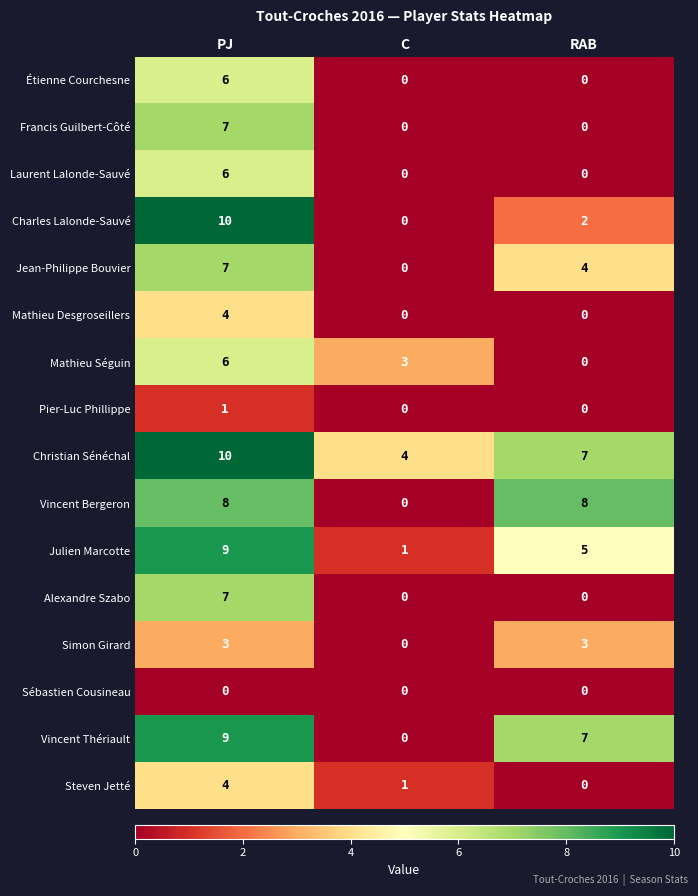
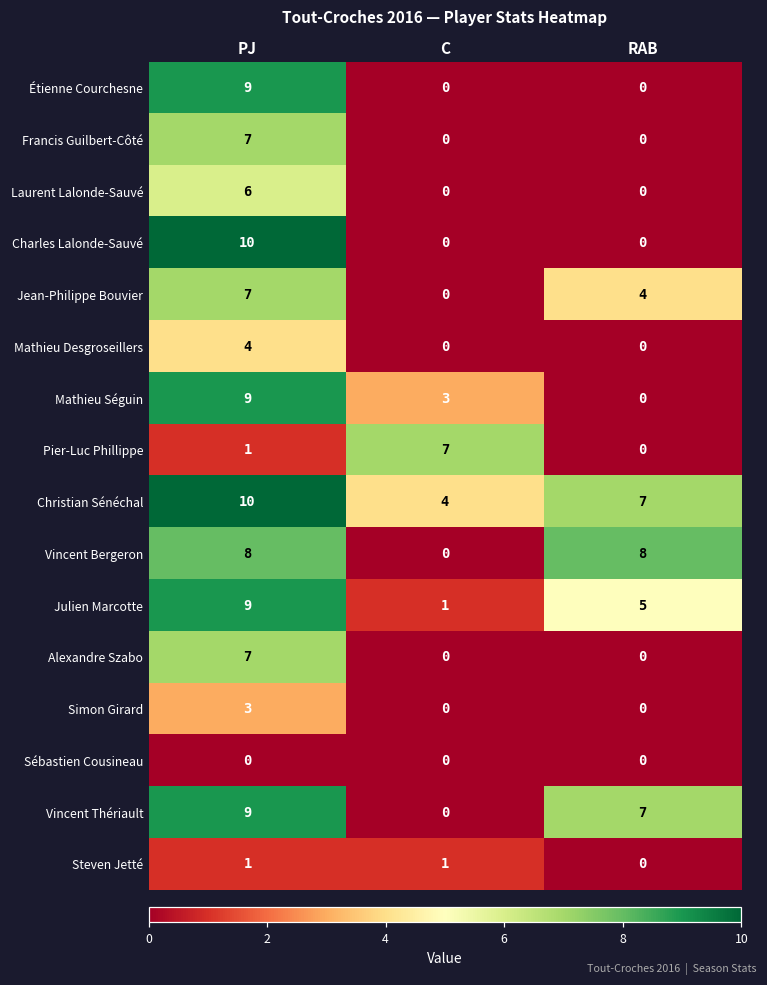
Étienne Courchesne, PJ: 6 -> 9
Charles Lalonde-Sauvé, RAB: 2 -> 0
Mathieu Séguin, PJ: 6 -> 9
Pier-Luc Phillippe, C: 0 -> 7
Simon Girard, RAB: 3 -> 0
Steven Jetté, PJ: 4 -> 1
